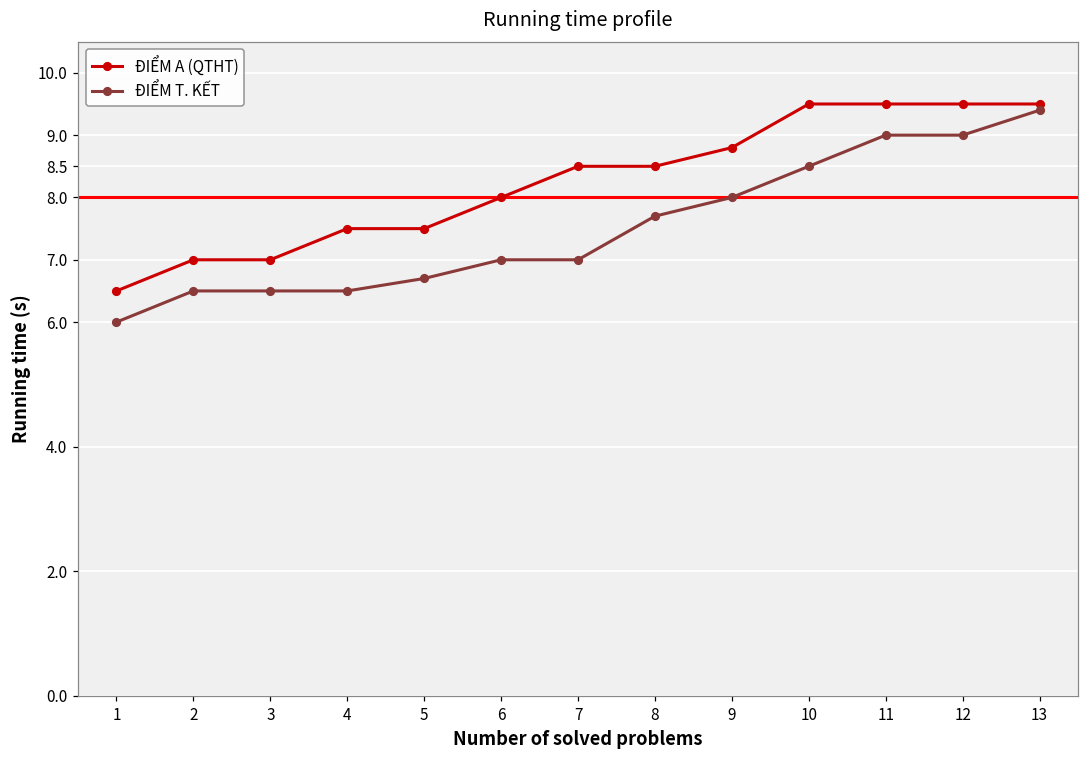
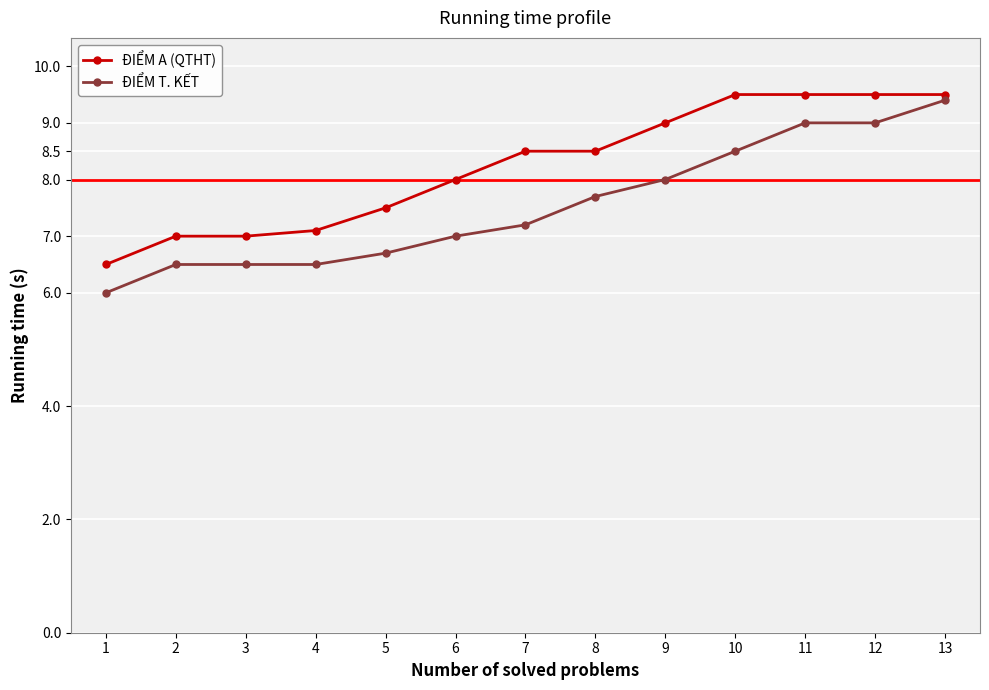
ĐIỂM A (QTHT), 4: 7.5 -> 7.1
ĐIỂM T. KẾT, 7: 7.0 -> 7.2
ĐIỂM A (QTHT), 9: 8.8 -> 9.0
